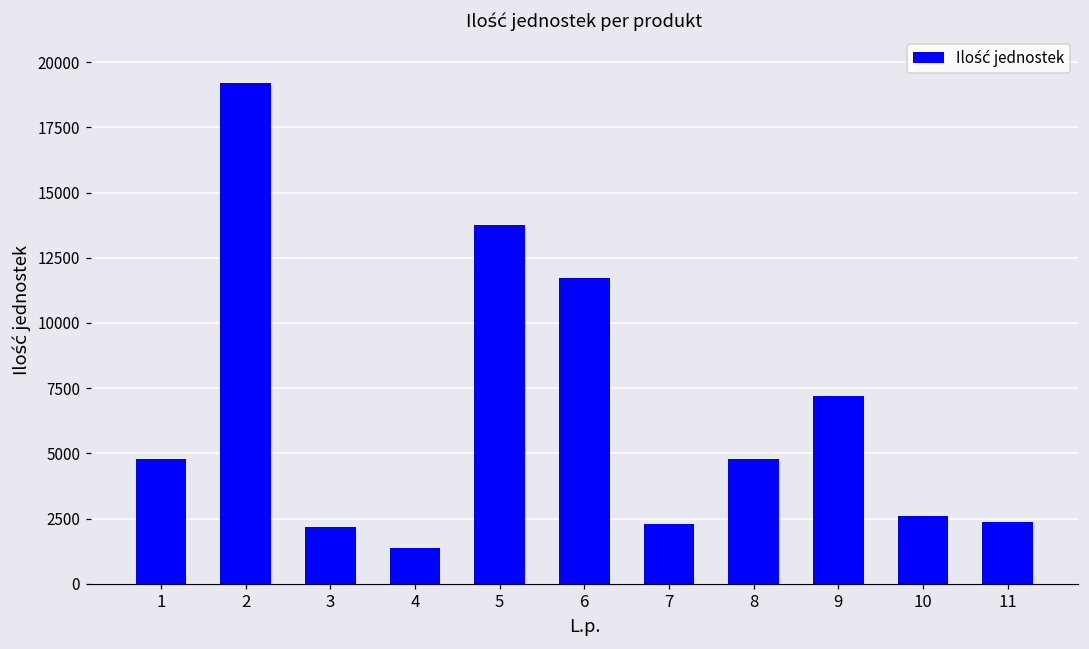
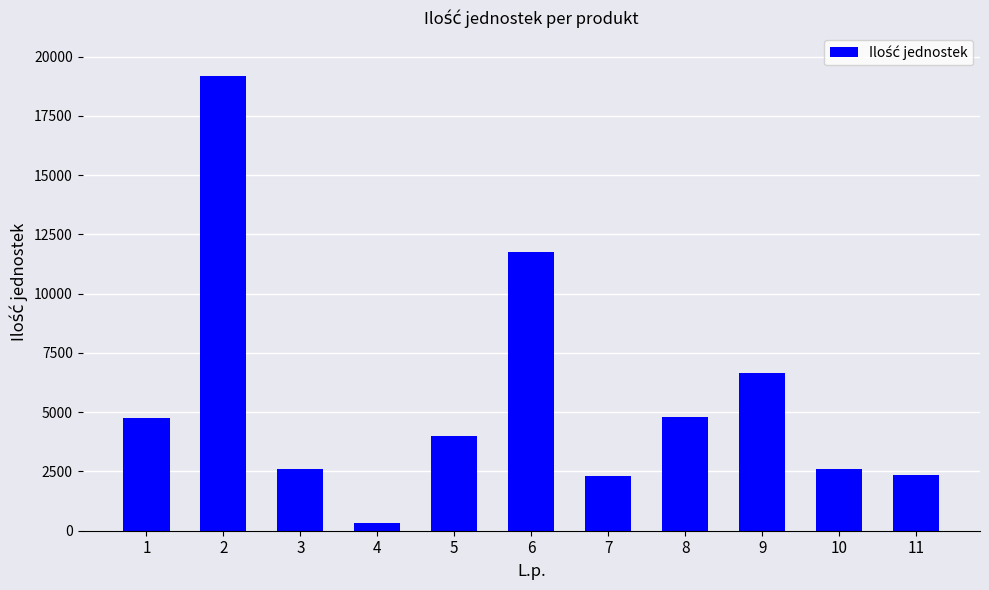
3: 2200 -> 2600
4: 1400 -> 300
5: 13800 -> 4000
9: 7200 -> 6700
